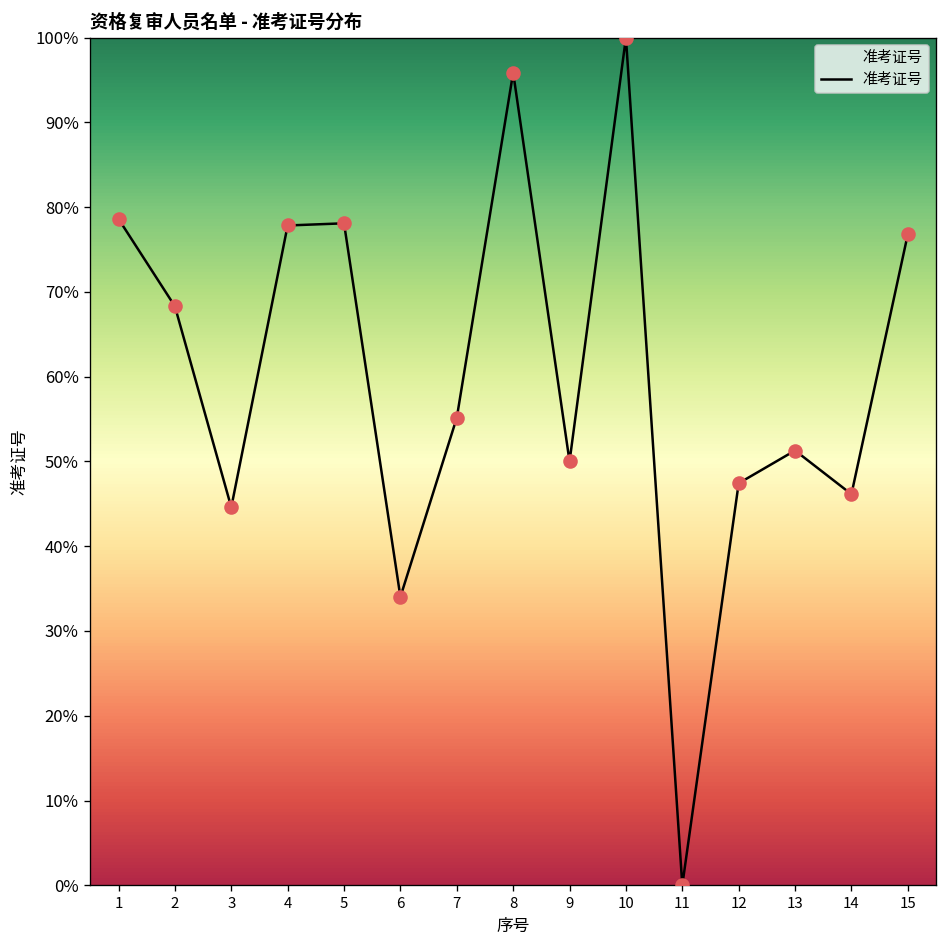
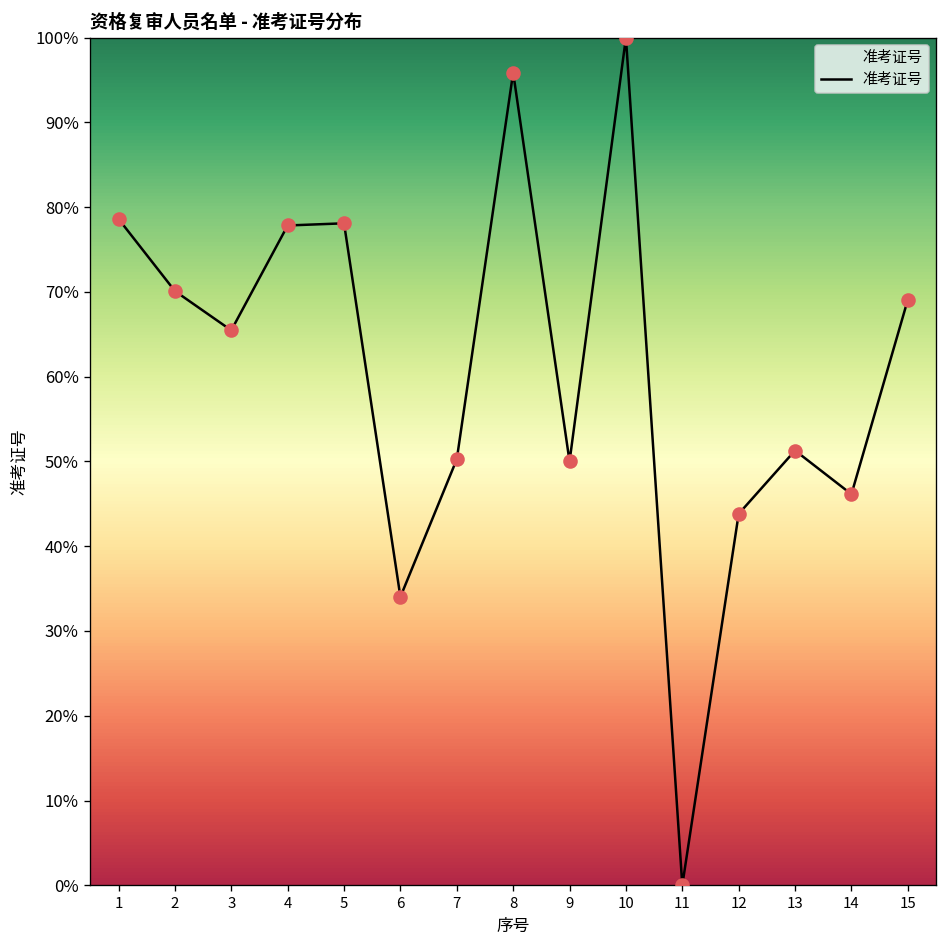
2: 68% -> 70%
3: 45% -> 65%
7: 55% -> 50%
12: 47% -> 44%
15: 77% -> 69%
